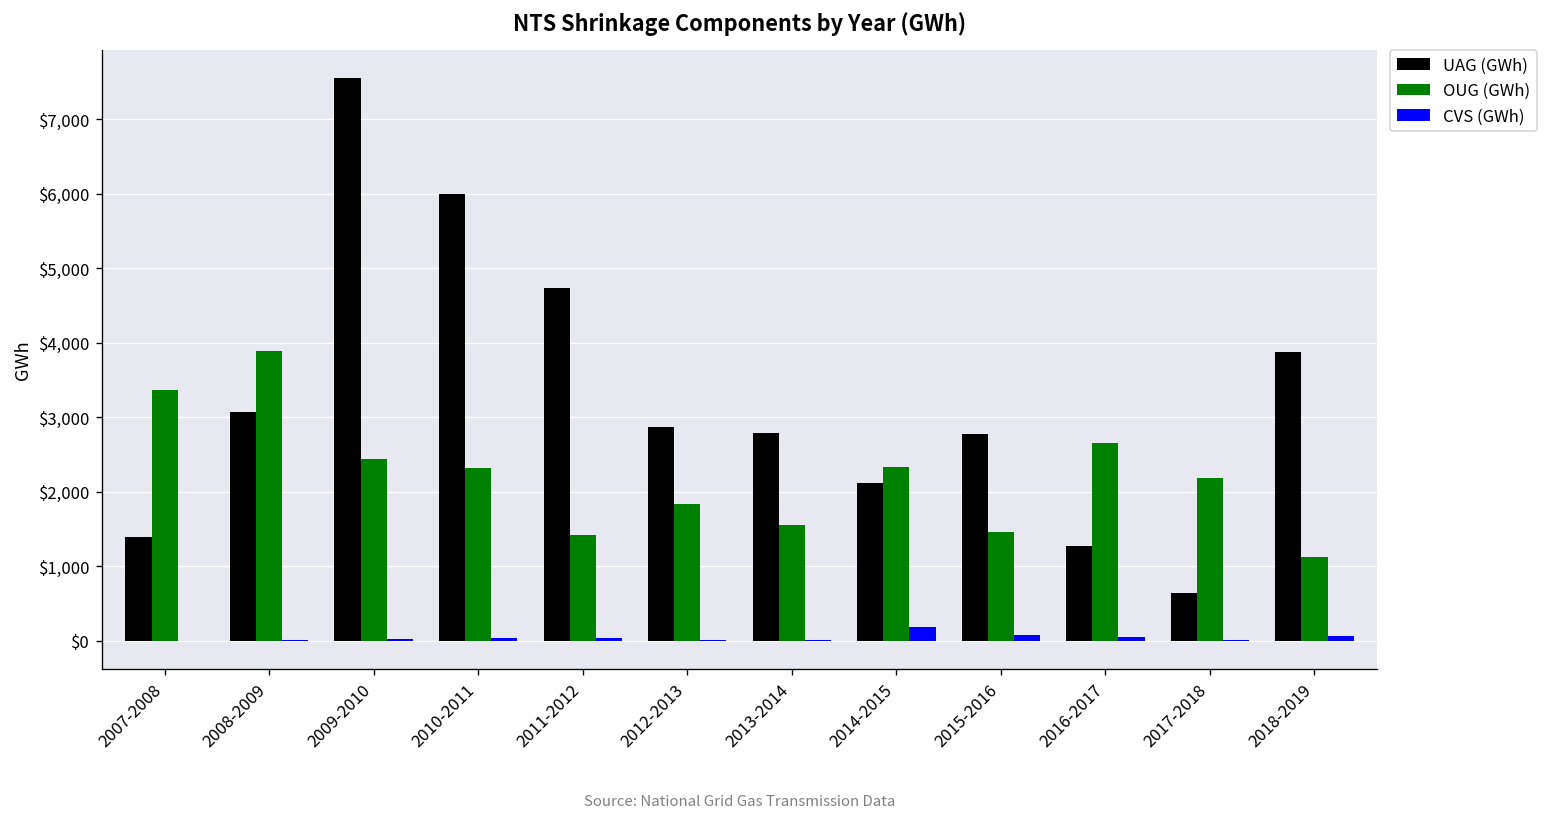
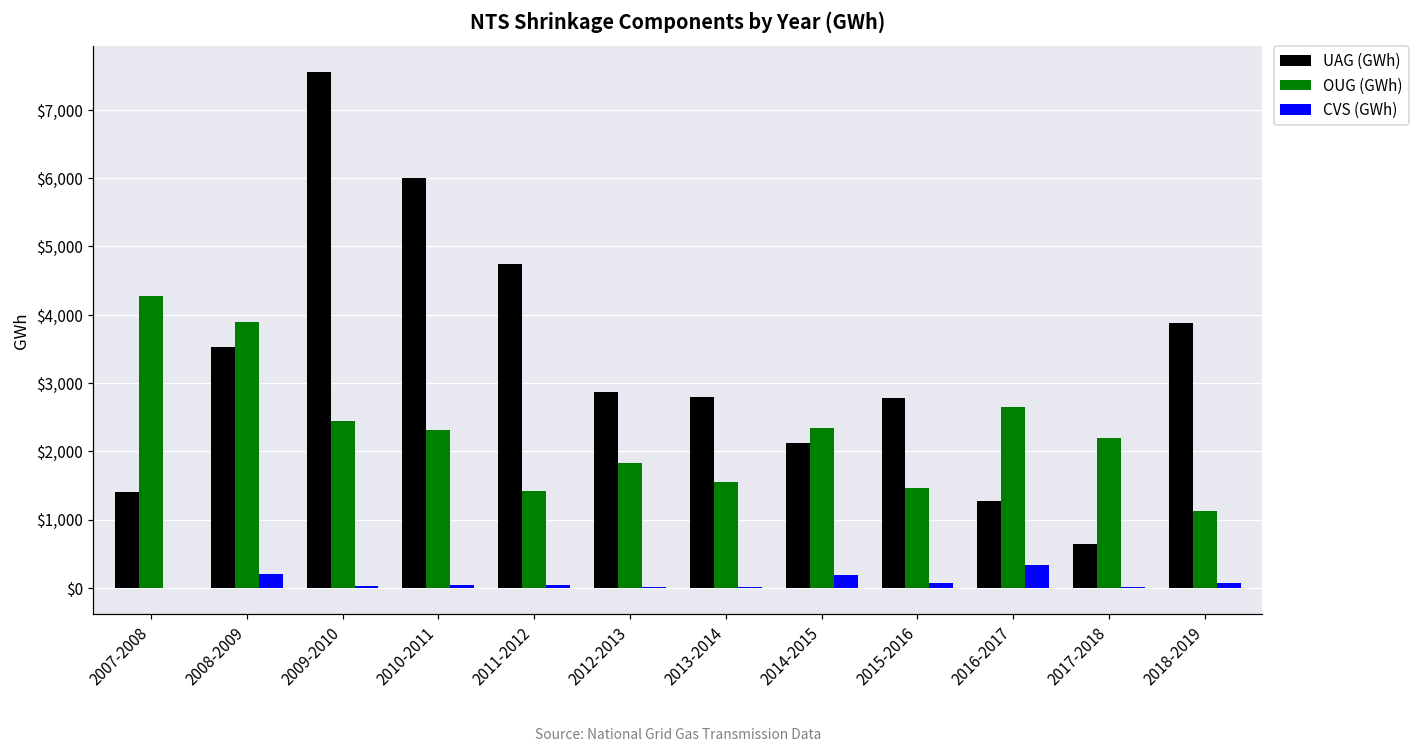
OUG (GWh), 2007-2008: $3,400 -> $4,300
UAG (GWh), 2008-2009: $3,100 -> $3,500
CVS (GWh), 2008-2009: $0 -> $200
CVS (GWh), 2016-2017: $100 -> $300
